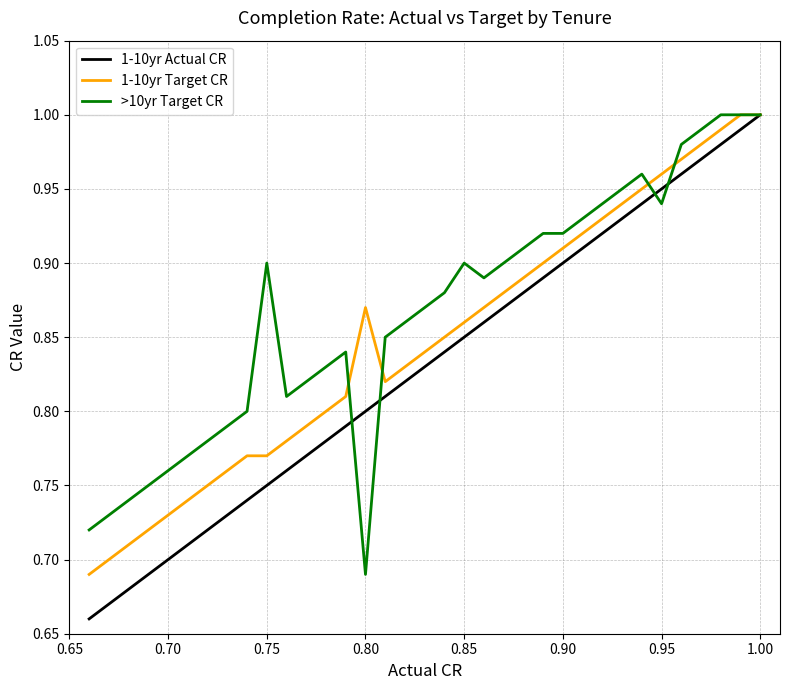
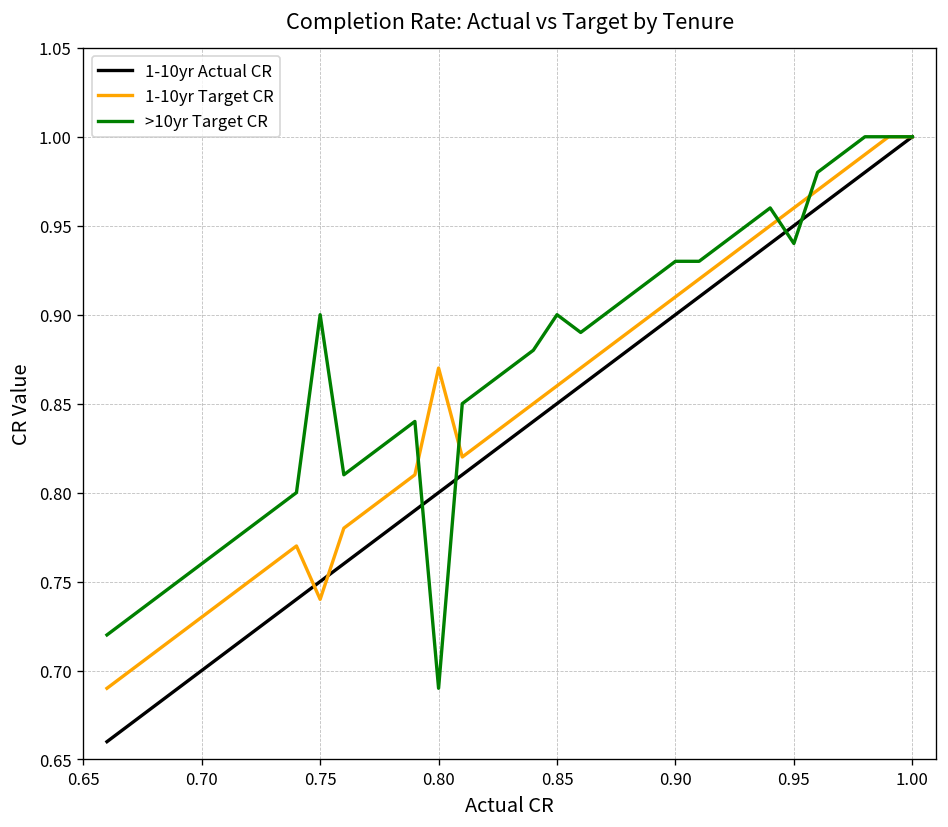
1-10yr Target CR, 0.75: 0.77 -> 0.74
>10yr Target CR, 0.90: 0.92 -> 0.93
